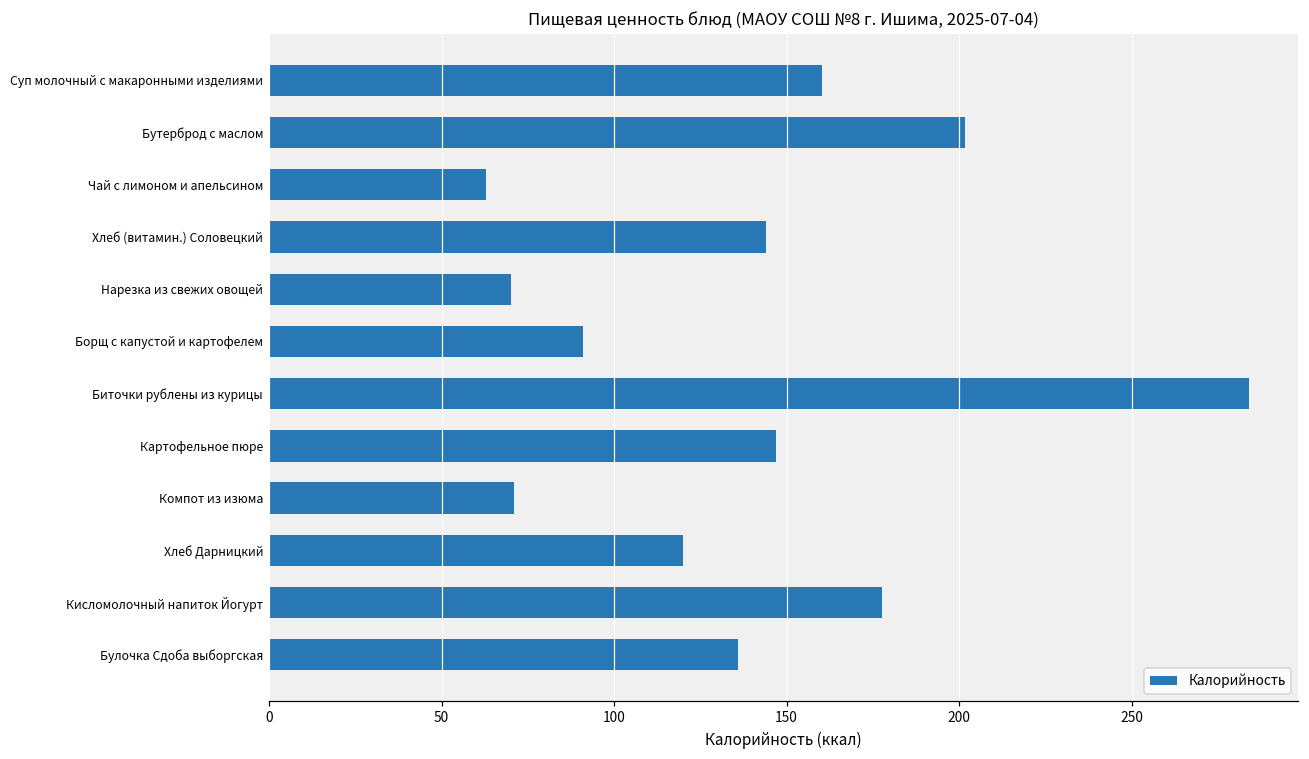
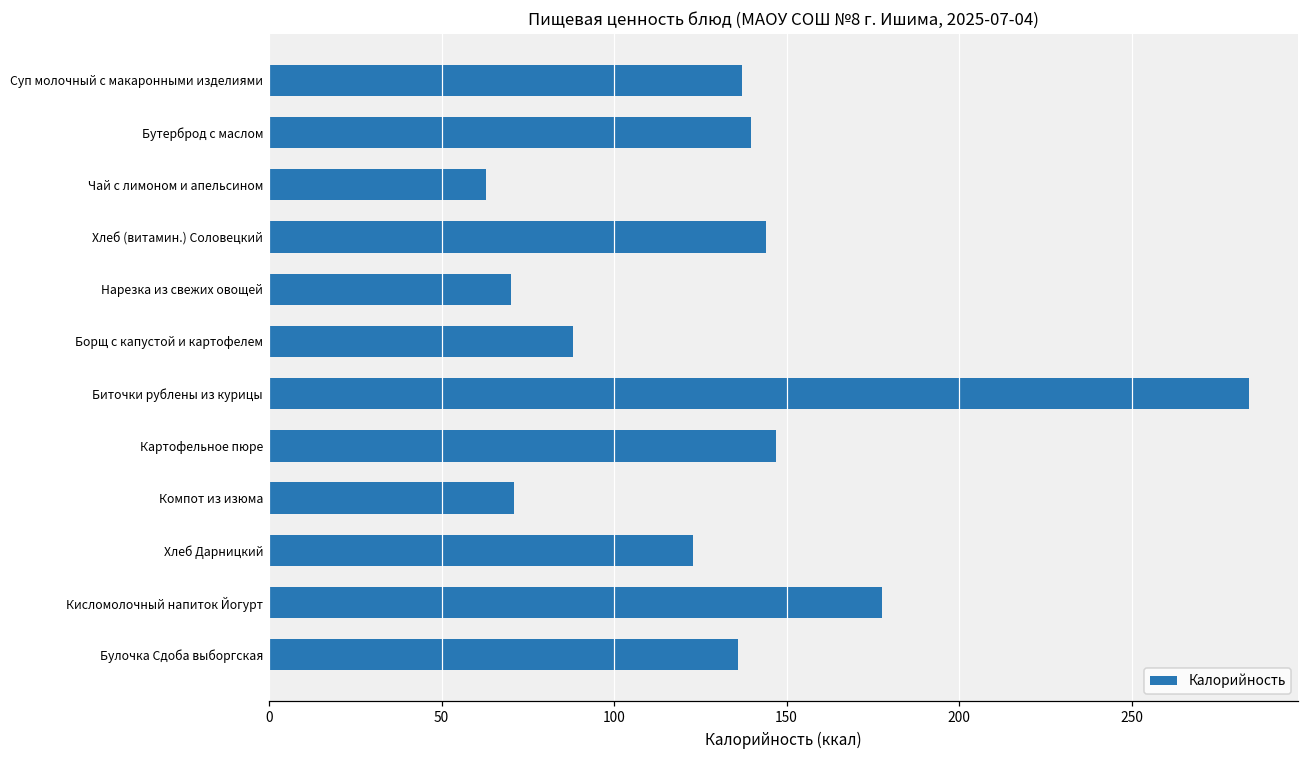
Суп молочный с макаронными изделиями: 160 -> 137
Бутерброд с маслом: 202 -> 140
Борщ с капустой и картофелем: 91 -> 88
Хлеб Дарницкий: 120 -> 123
